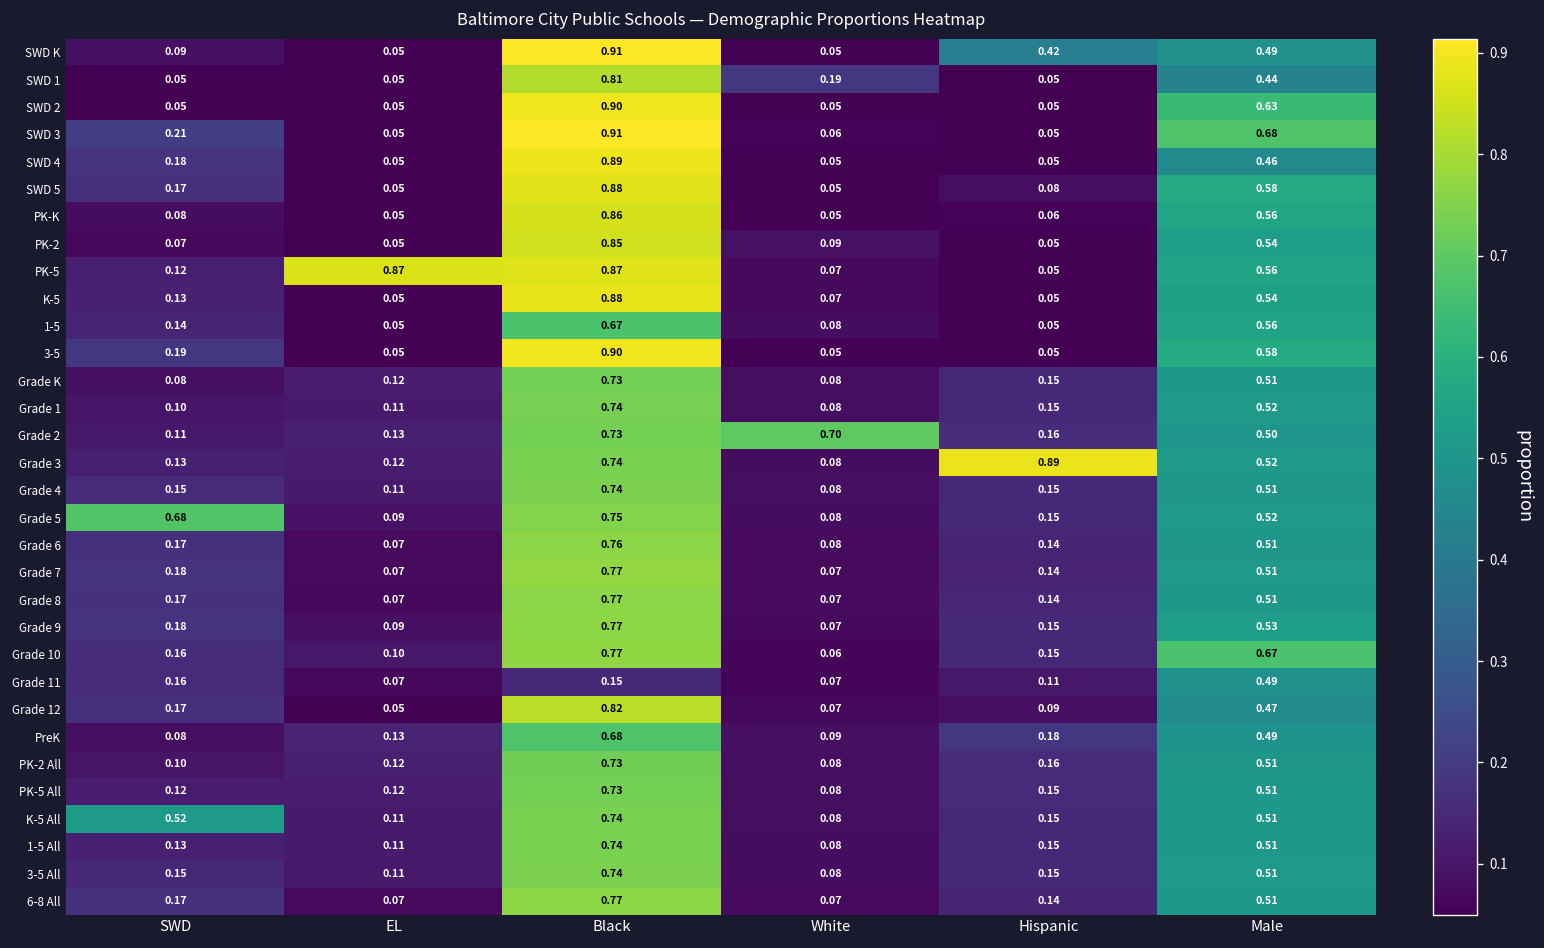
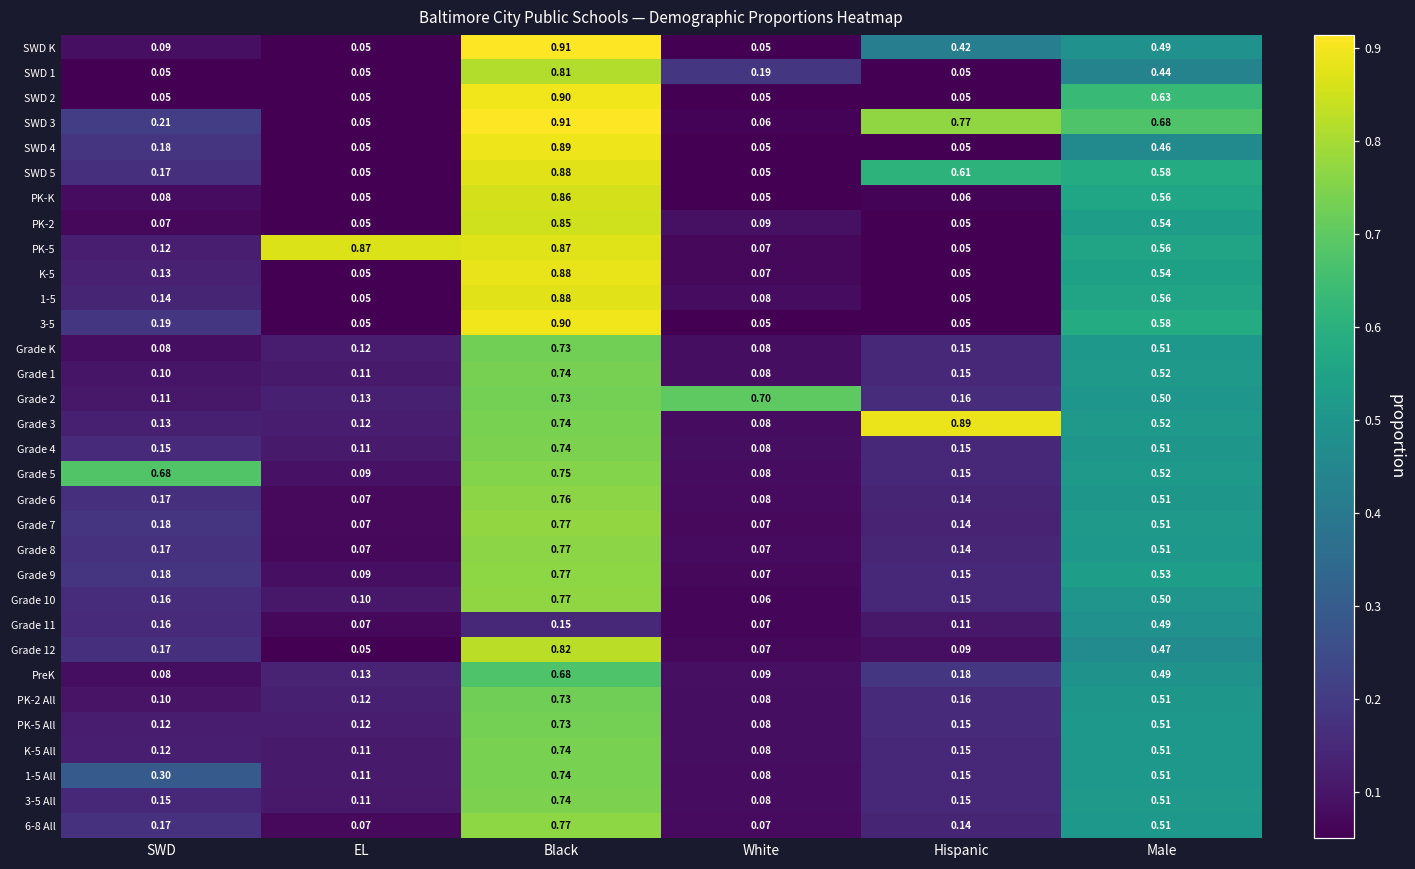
SWD 3, Hispanic: 0.05 -> 0.77
SWD 5, Hispanic: 0.08 -> 0.61
1-5, Black: 0.67 -> 0.88
Grade 10, Male: 0.67 -> 0.50
K-5 All, SWD: 0.52 -> 0.12
1-5 All, SWD: 0.13 -> 0.30
